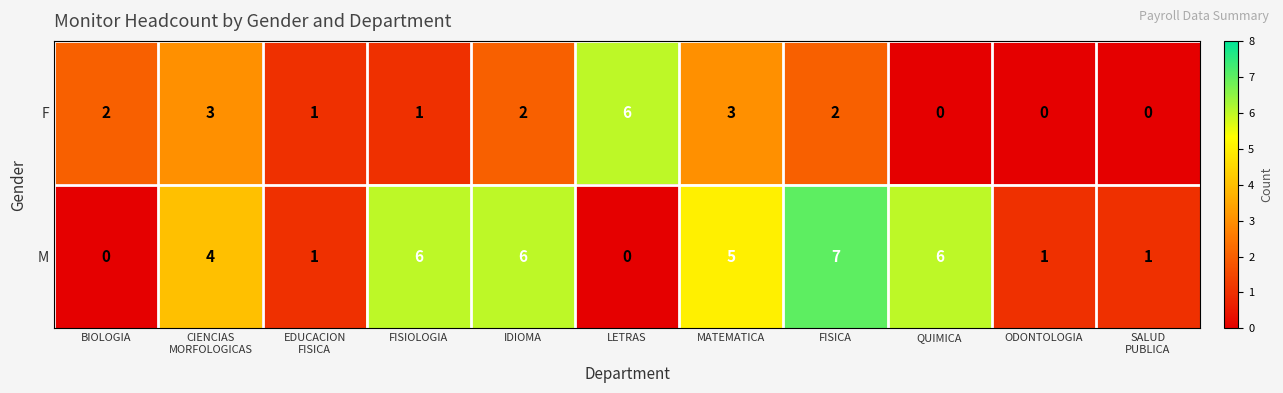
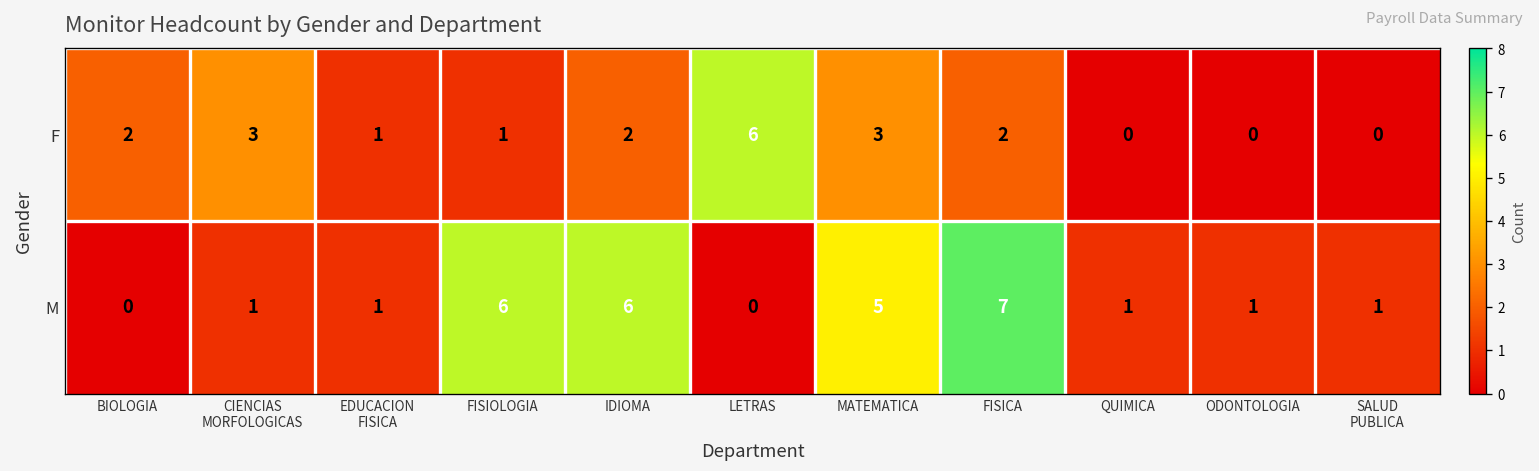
M, CIENCIAS MORFOLOGICAS: 4 -> 1
M, QUIMICA: 6 -> 1
